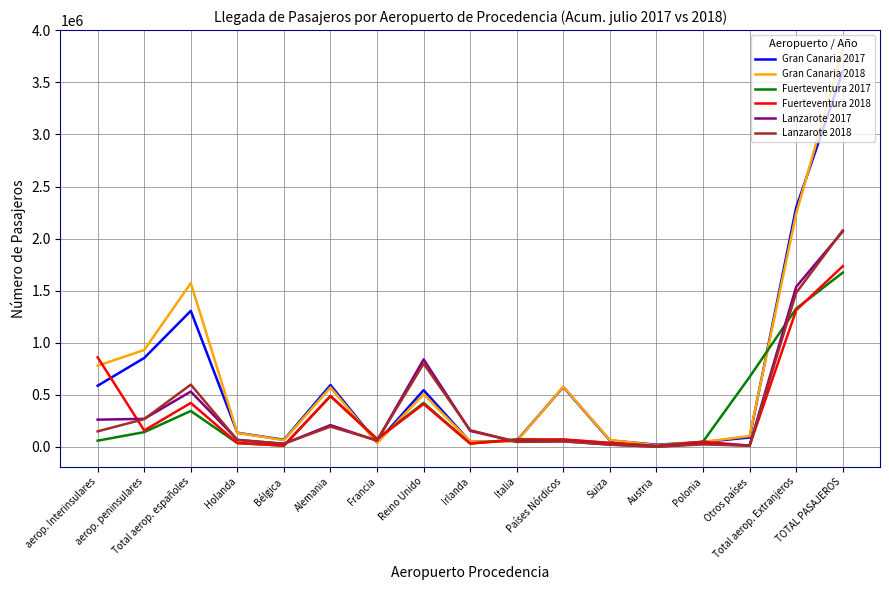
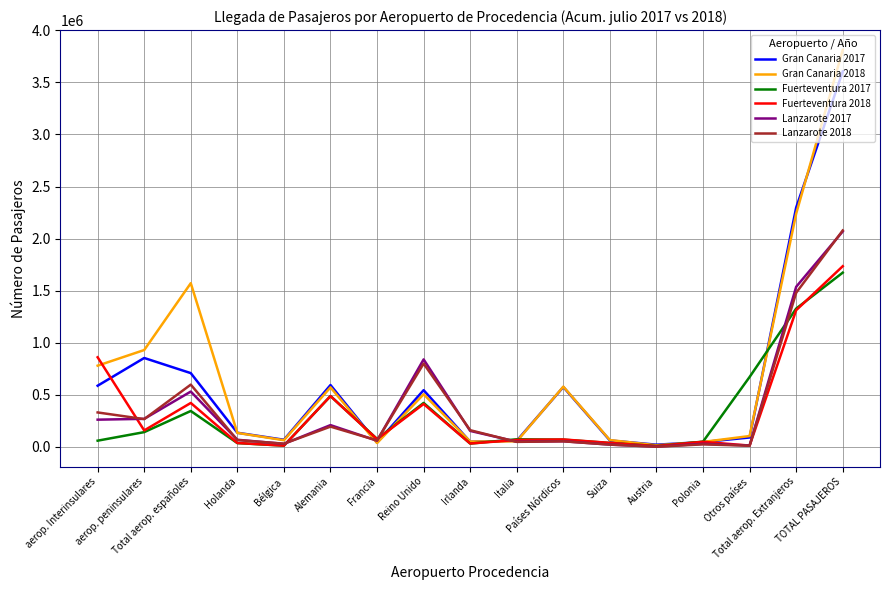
Lanzarote 2018, aerop. Interinsulares: 150000 -> 330000
Gran Canaria 2017, Total aerop. españoles: 1310000 -> 710000
